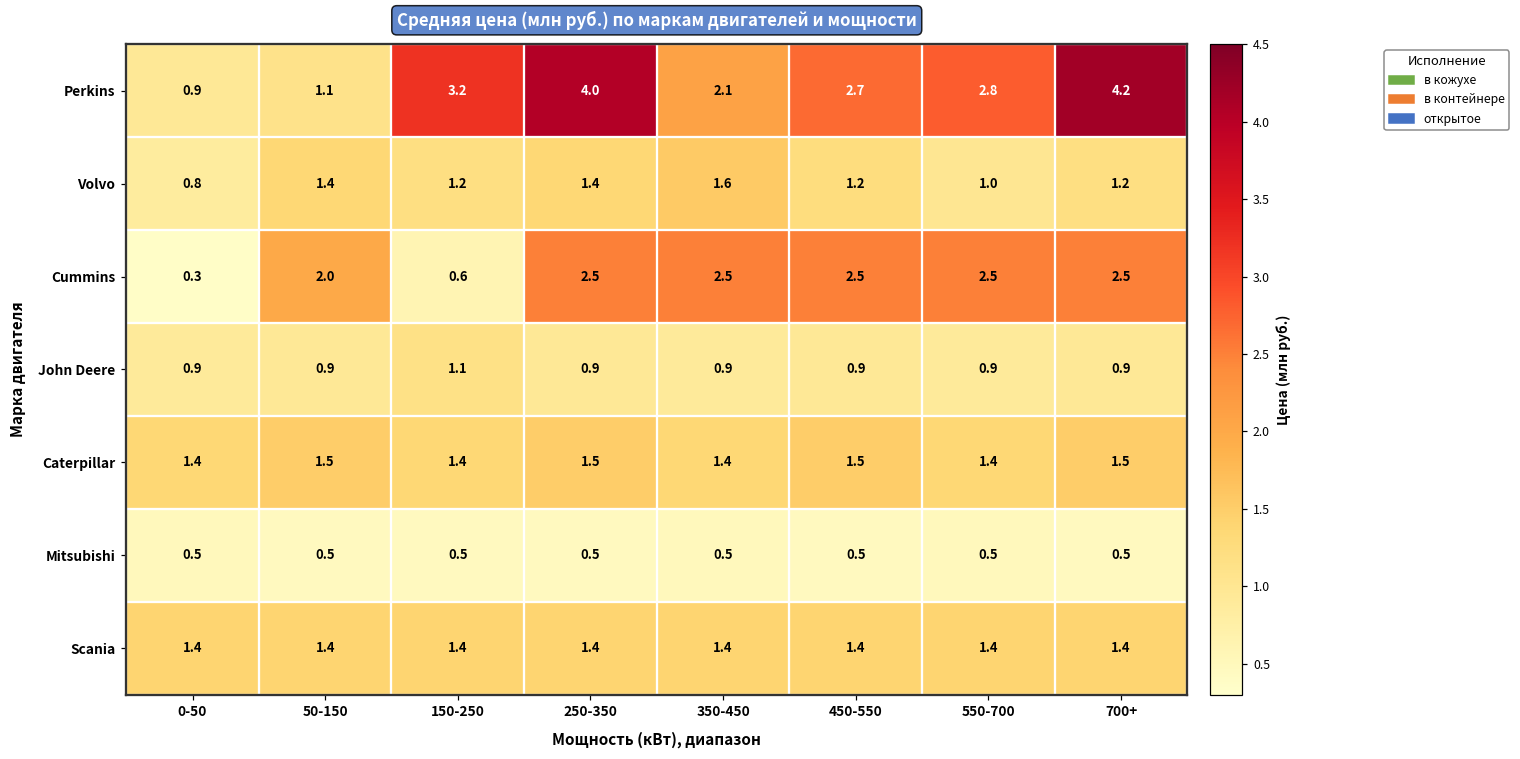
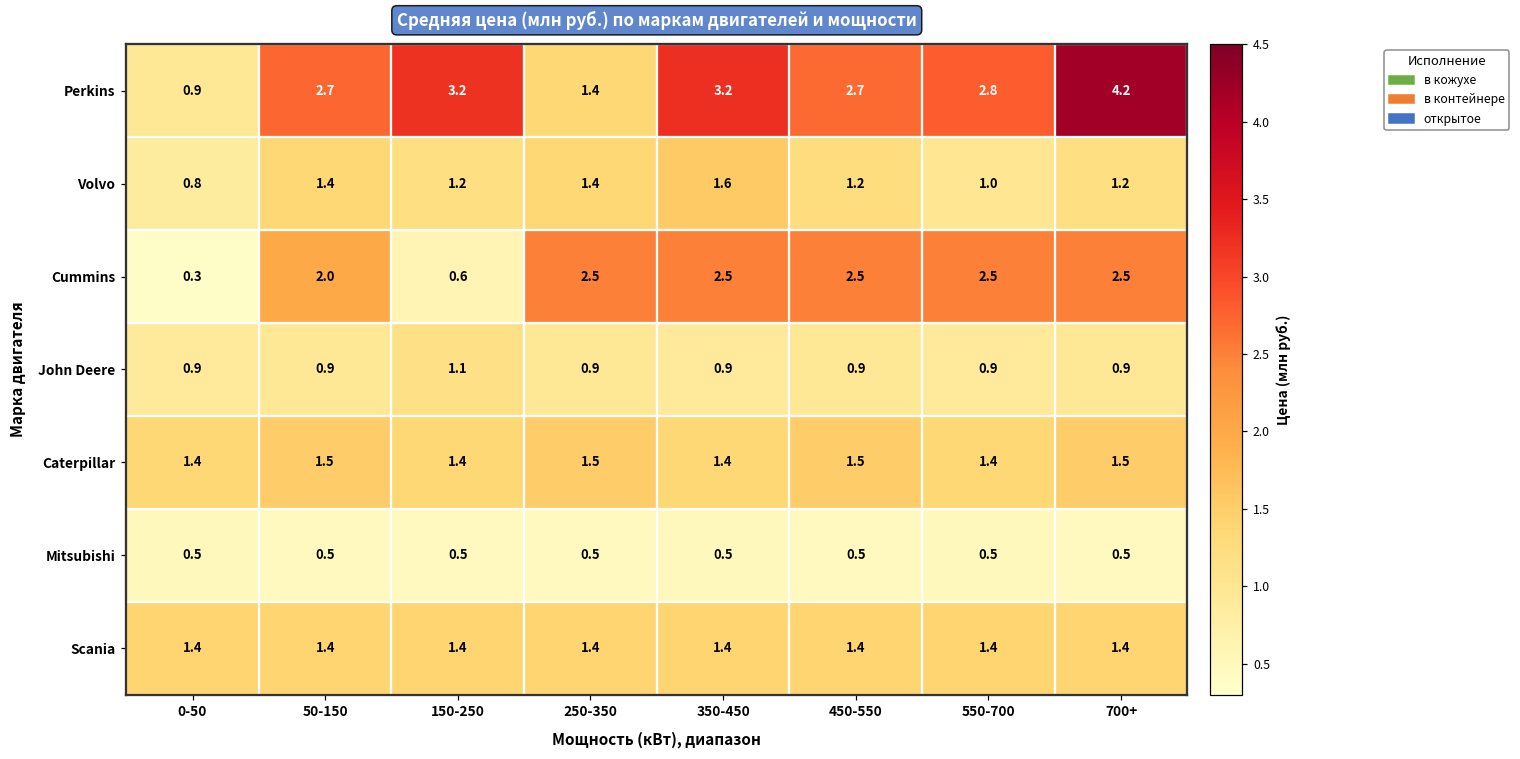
Perkins, 50-150: 1.1 -> 2.7
Perkins, 250-350: 4.0 -> 1.4
Perkins, 350-450: 2.1 -> 3.2
